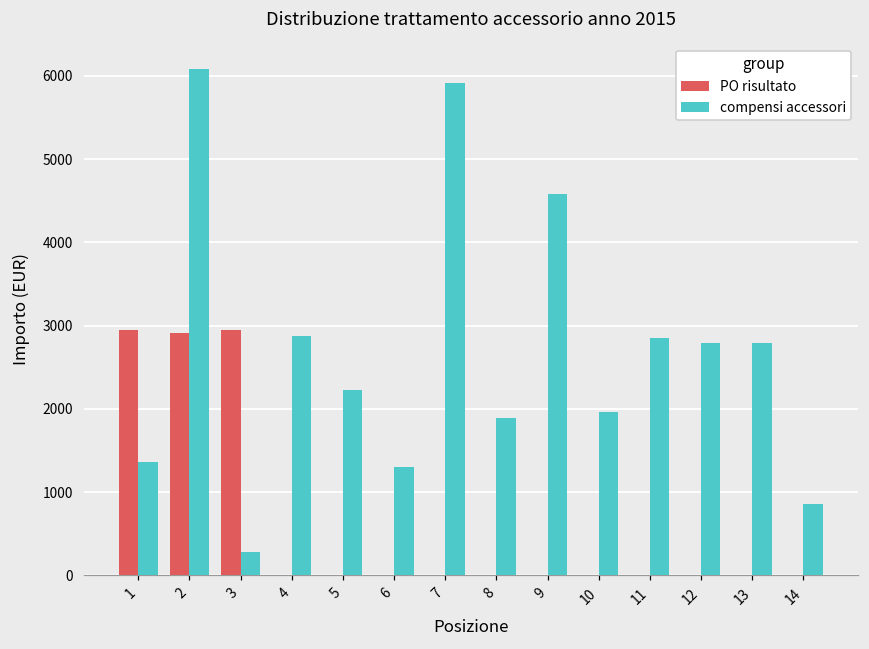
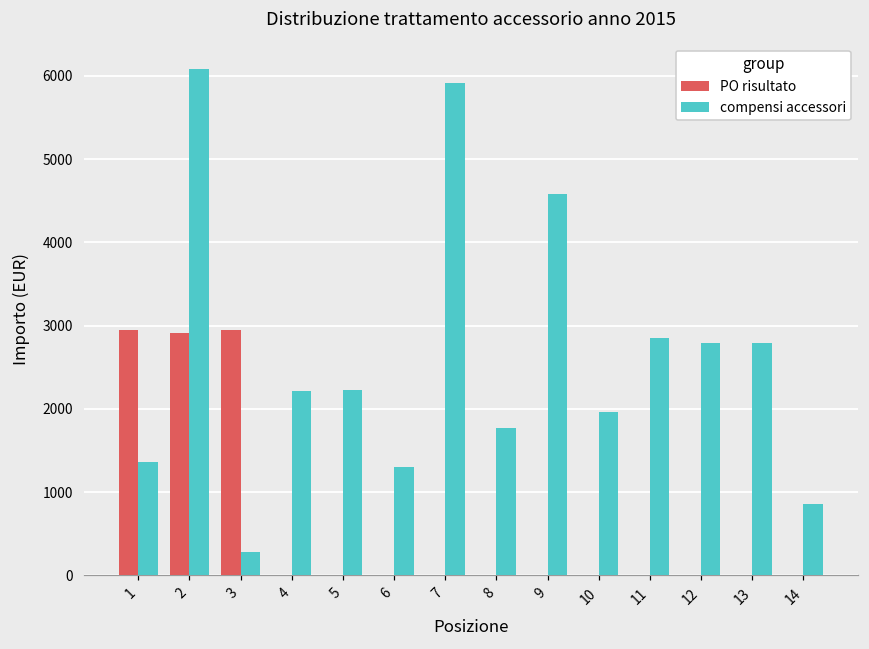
compensi accessori, 4: 2900 -> 2200
compensi accessori, 8: 1900 -> 1800
